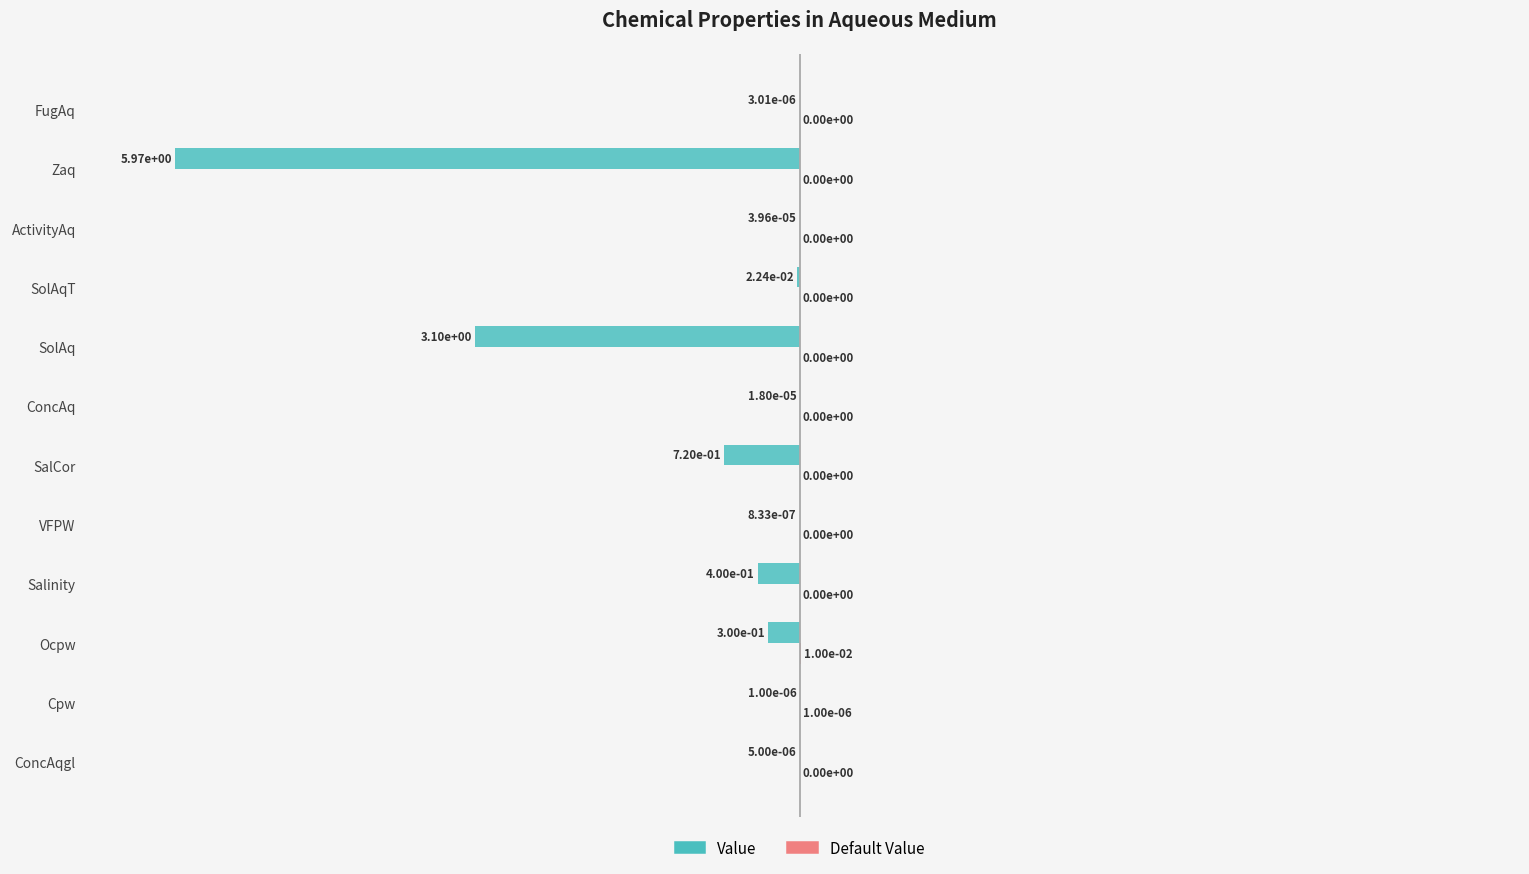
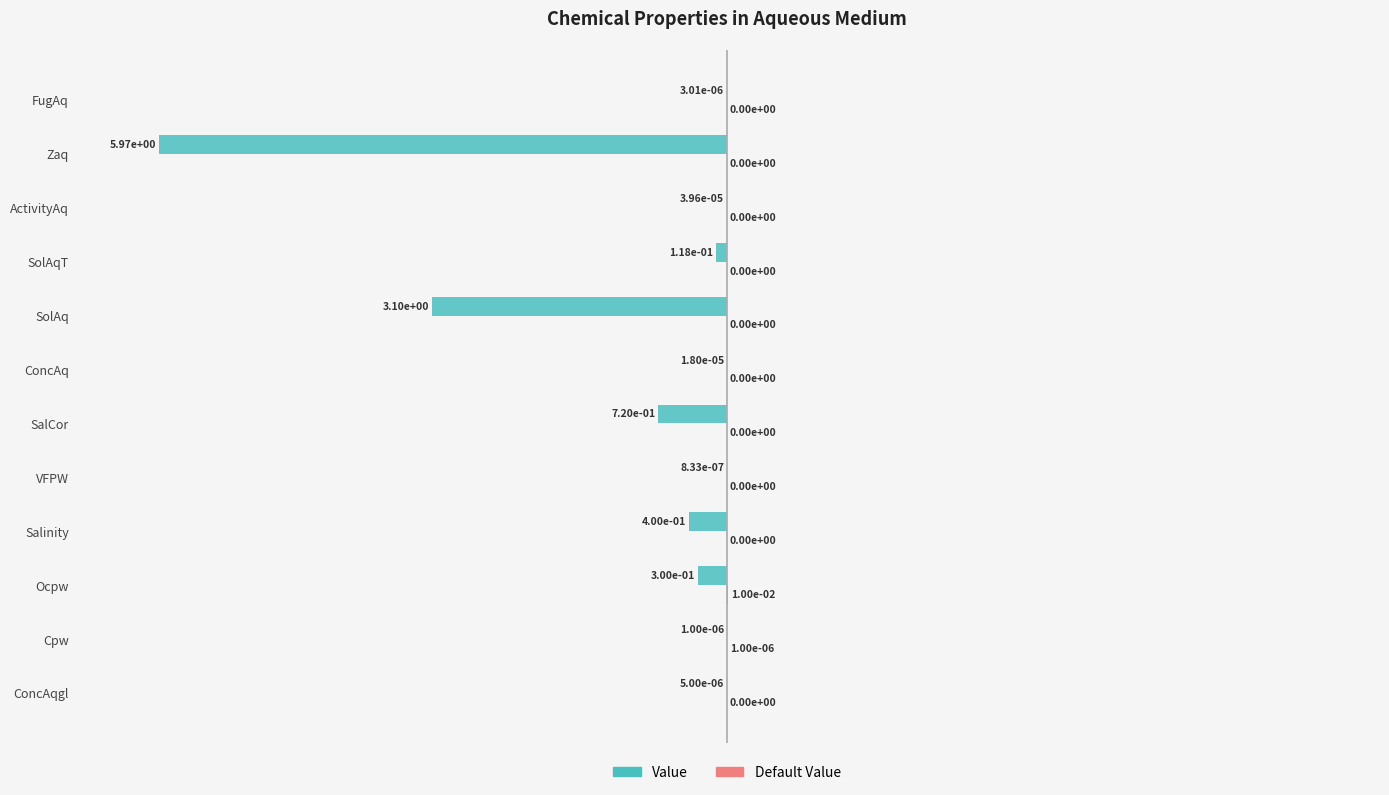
Value, SolAqT: 2.24e-02 -> 1.18e-01
